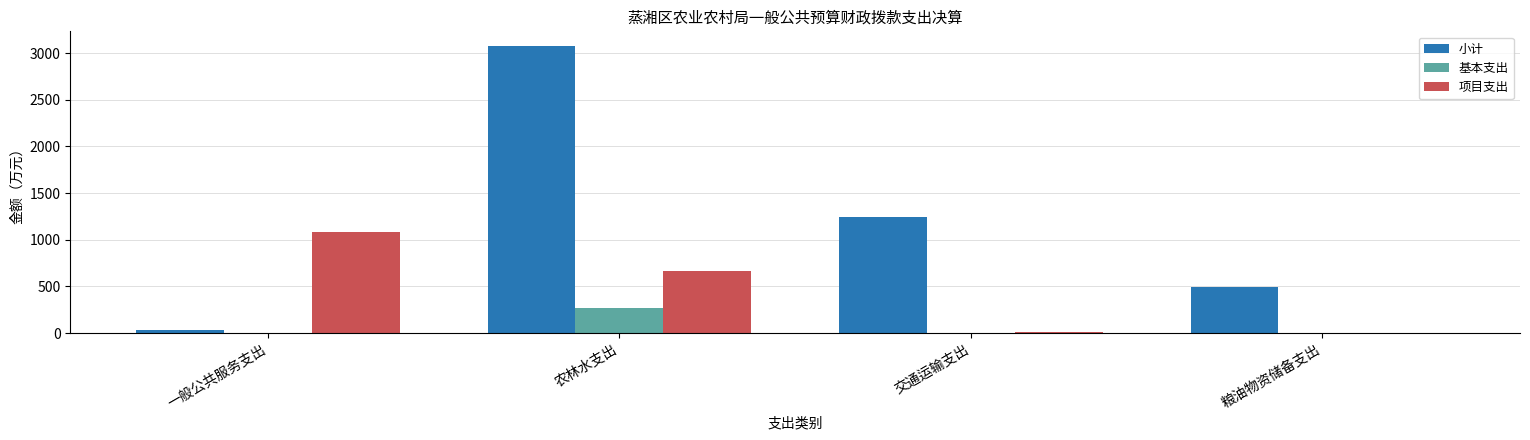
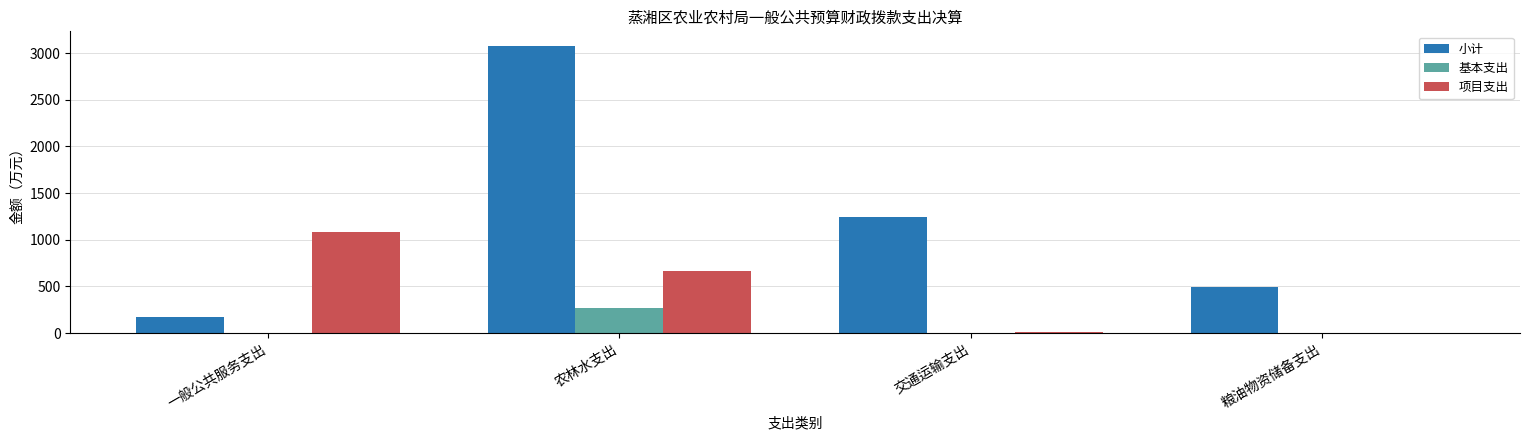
小计, 一般公共服务支出: 0 -> 200
